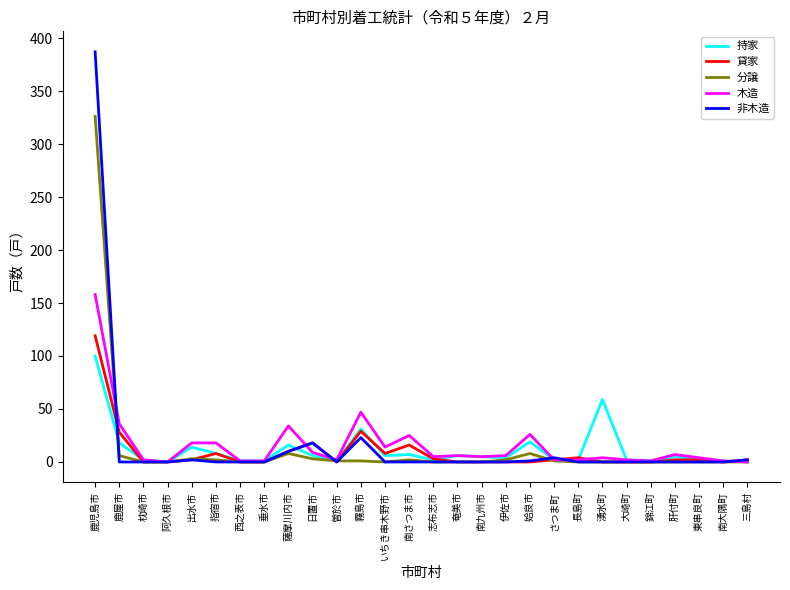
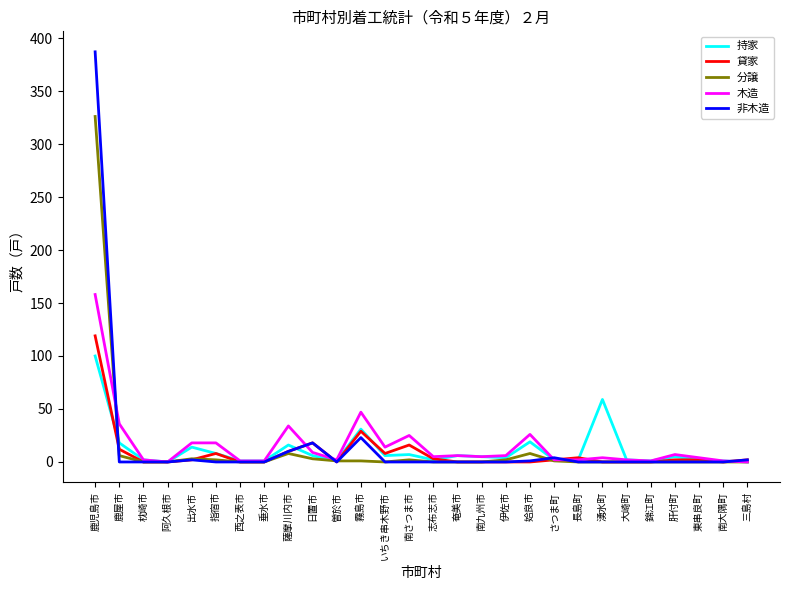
貸家, 鹿屋市: 28 -> 12
